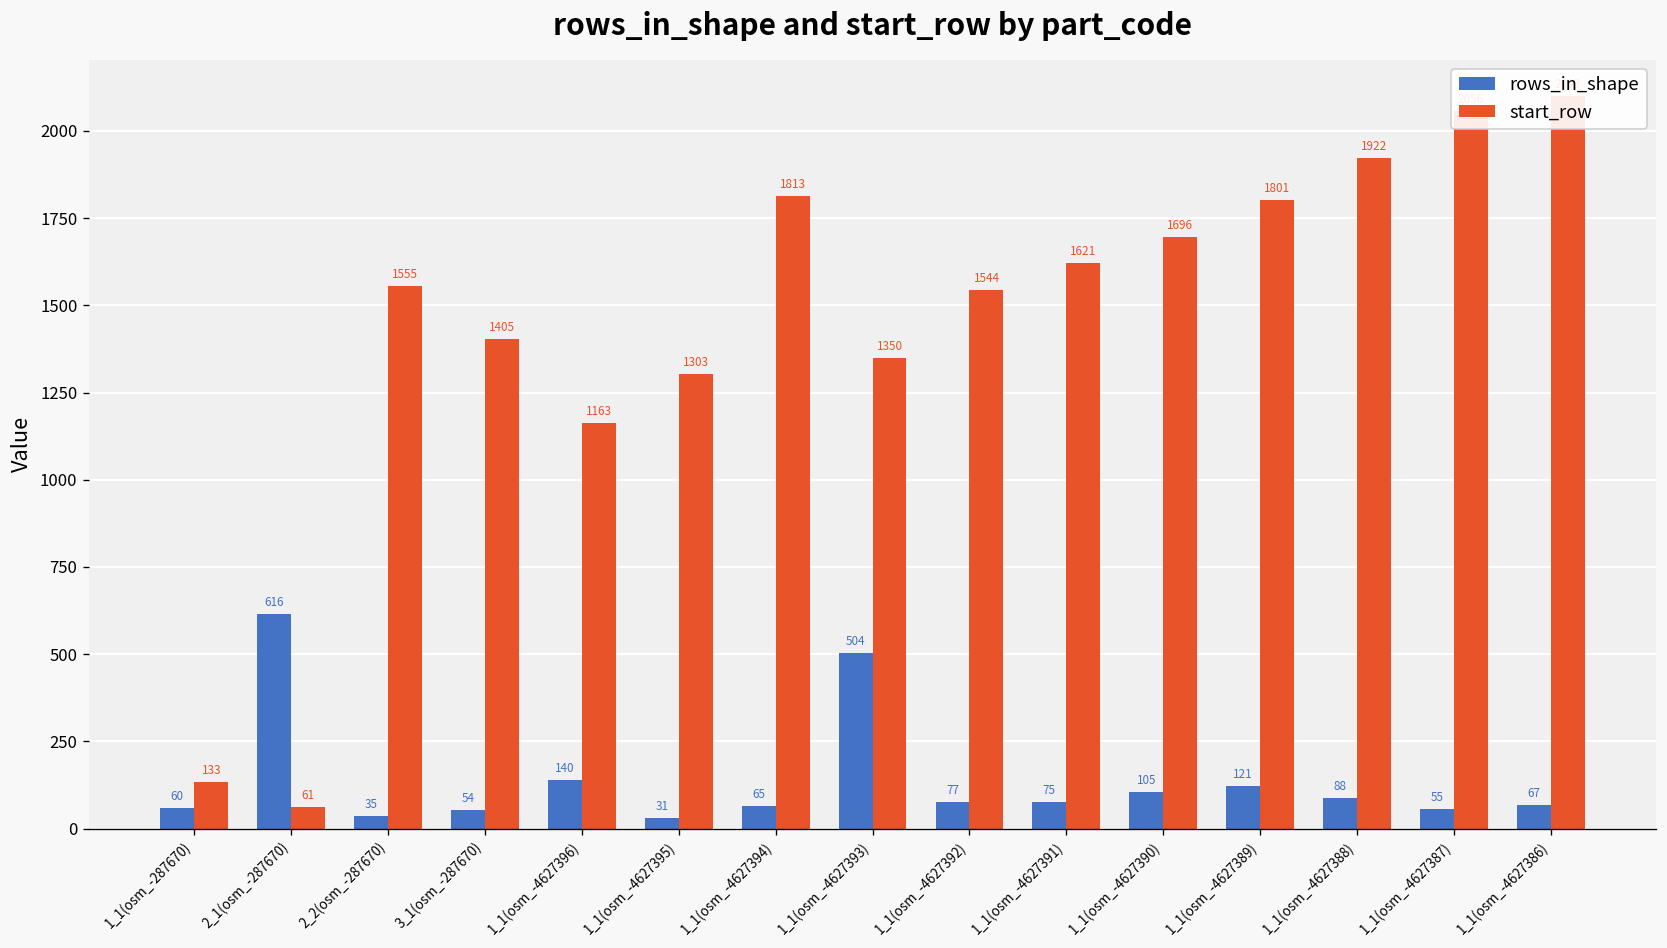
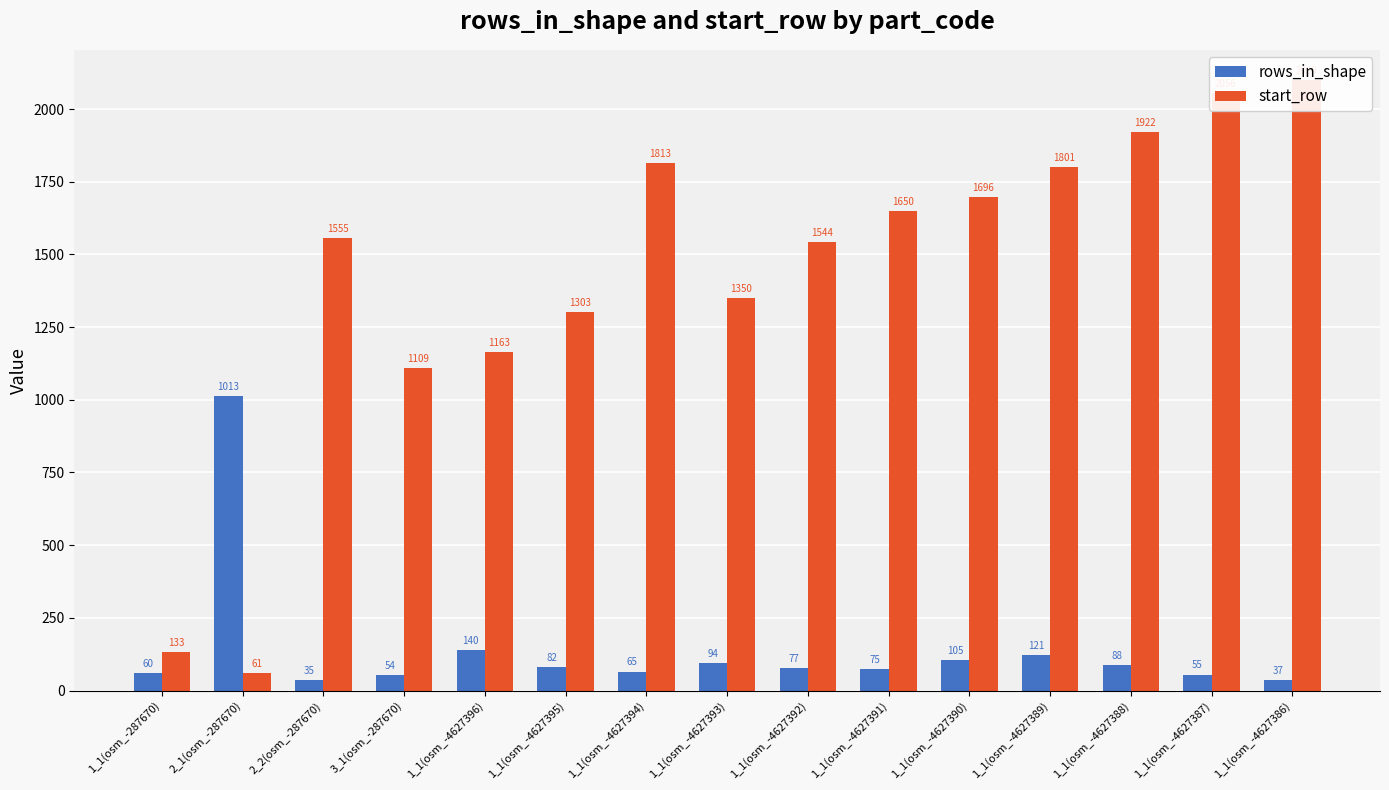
rows_in_shape, 2_1(osm_-287670): 616 -> 1013
start_row, 3_1(osm_-287670): 1405 -> 1109
rows_in_shape, 1_1(osm_-4627395): 31 -> 82
rows_in_shape, 1_1(osm_-4627393): 504 -> 94
start_row, 1_1(osm_-4627391): 1621 -> 1650
rows_in_shape, 1_1(osm_-4627386): 67 -> 37
